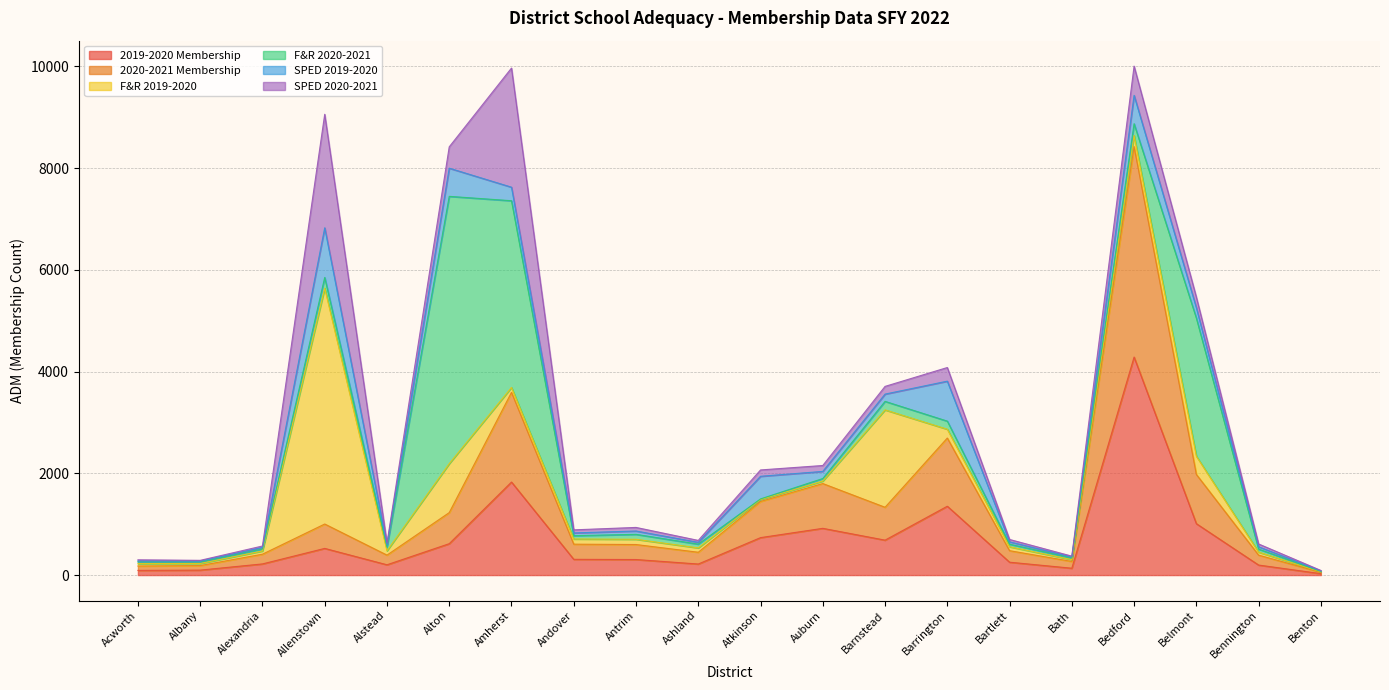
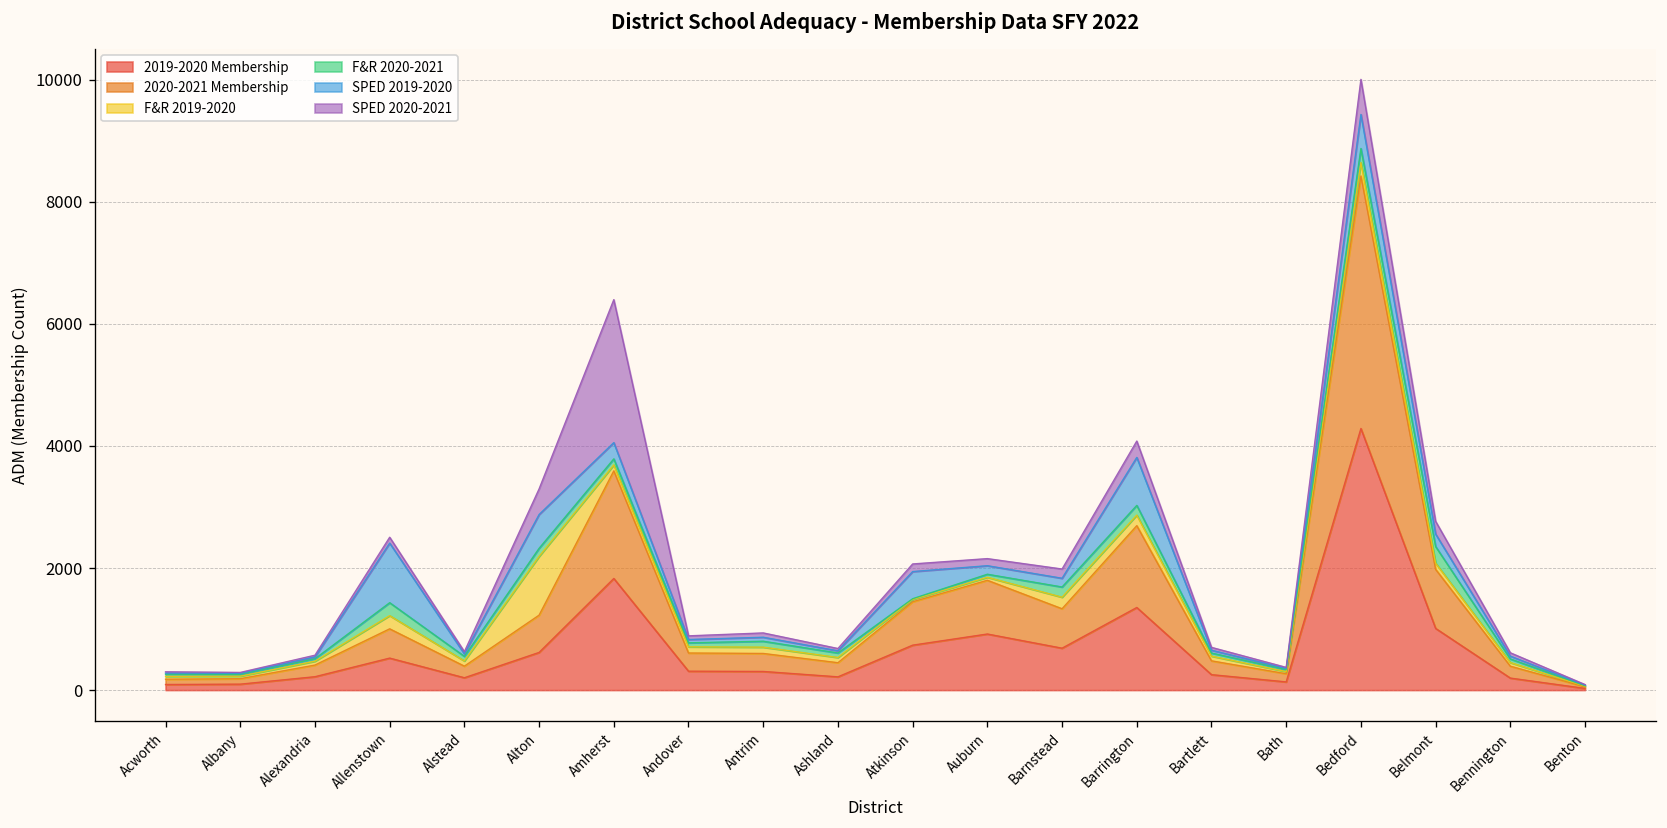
F&R 2019-2020, Allenstown: 4600 -> 200
SPED 2020-2021, Allenstown: 2200 -> 100
F&R 2020-2021, Alton: 5300 -> 100
F&R 2020-2021, Amherst: 3700 -> 100
F&R 2019-2020, Barnstead: 1900 -> 200
F&R 2019-2020, Belmont: 400 -> 100
F&R 2020-2021, Belmont: 2700 -> 300
